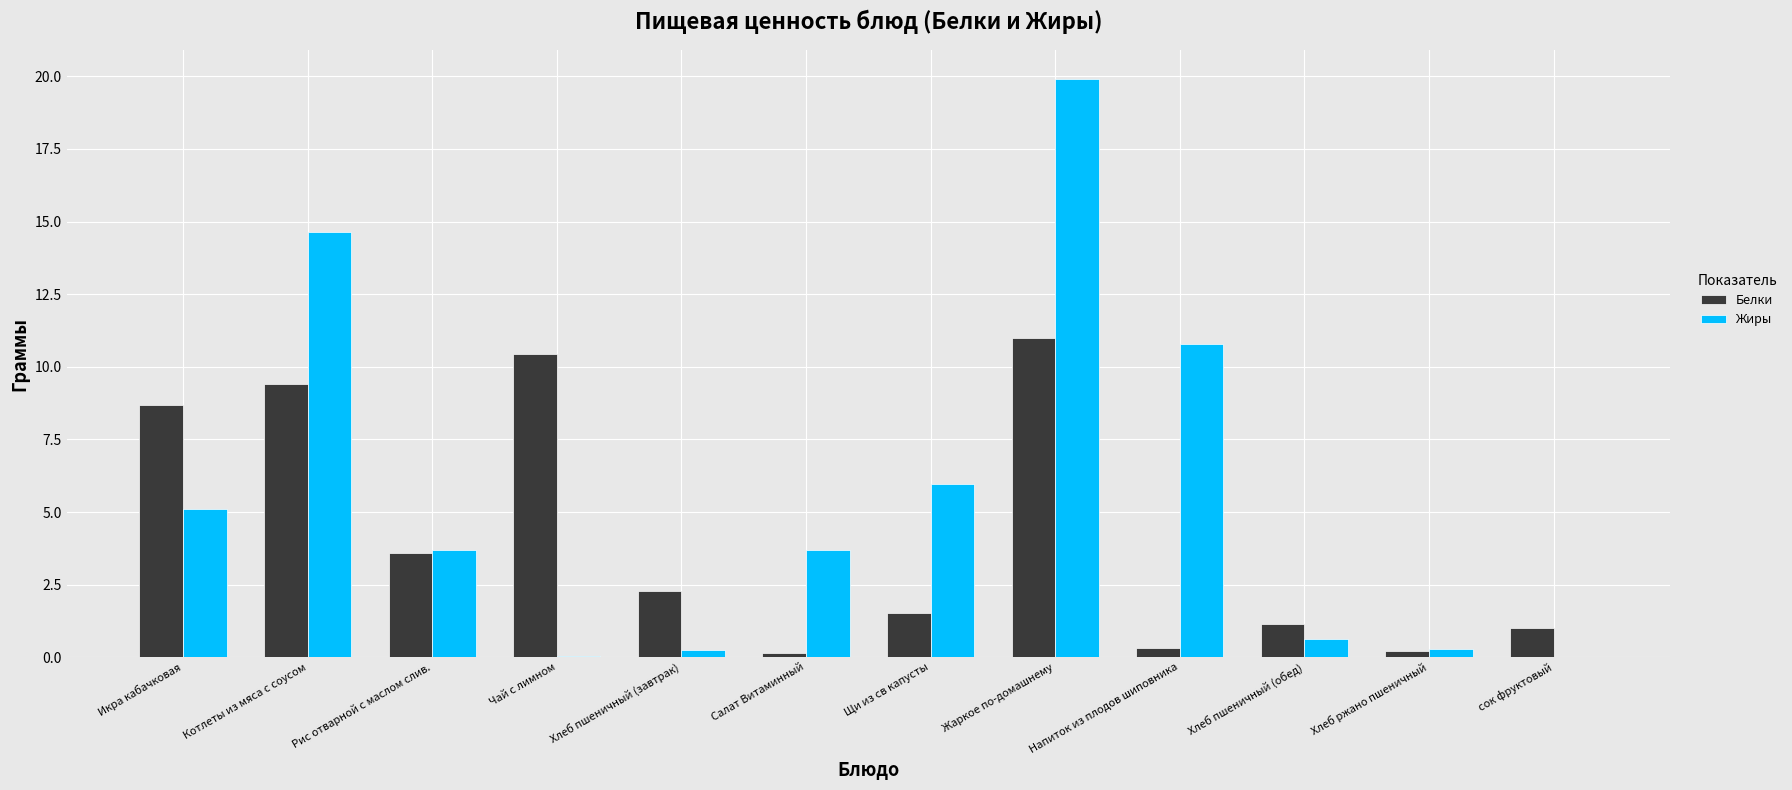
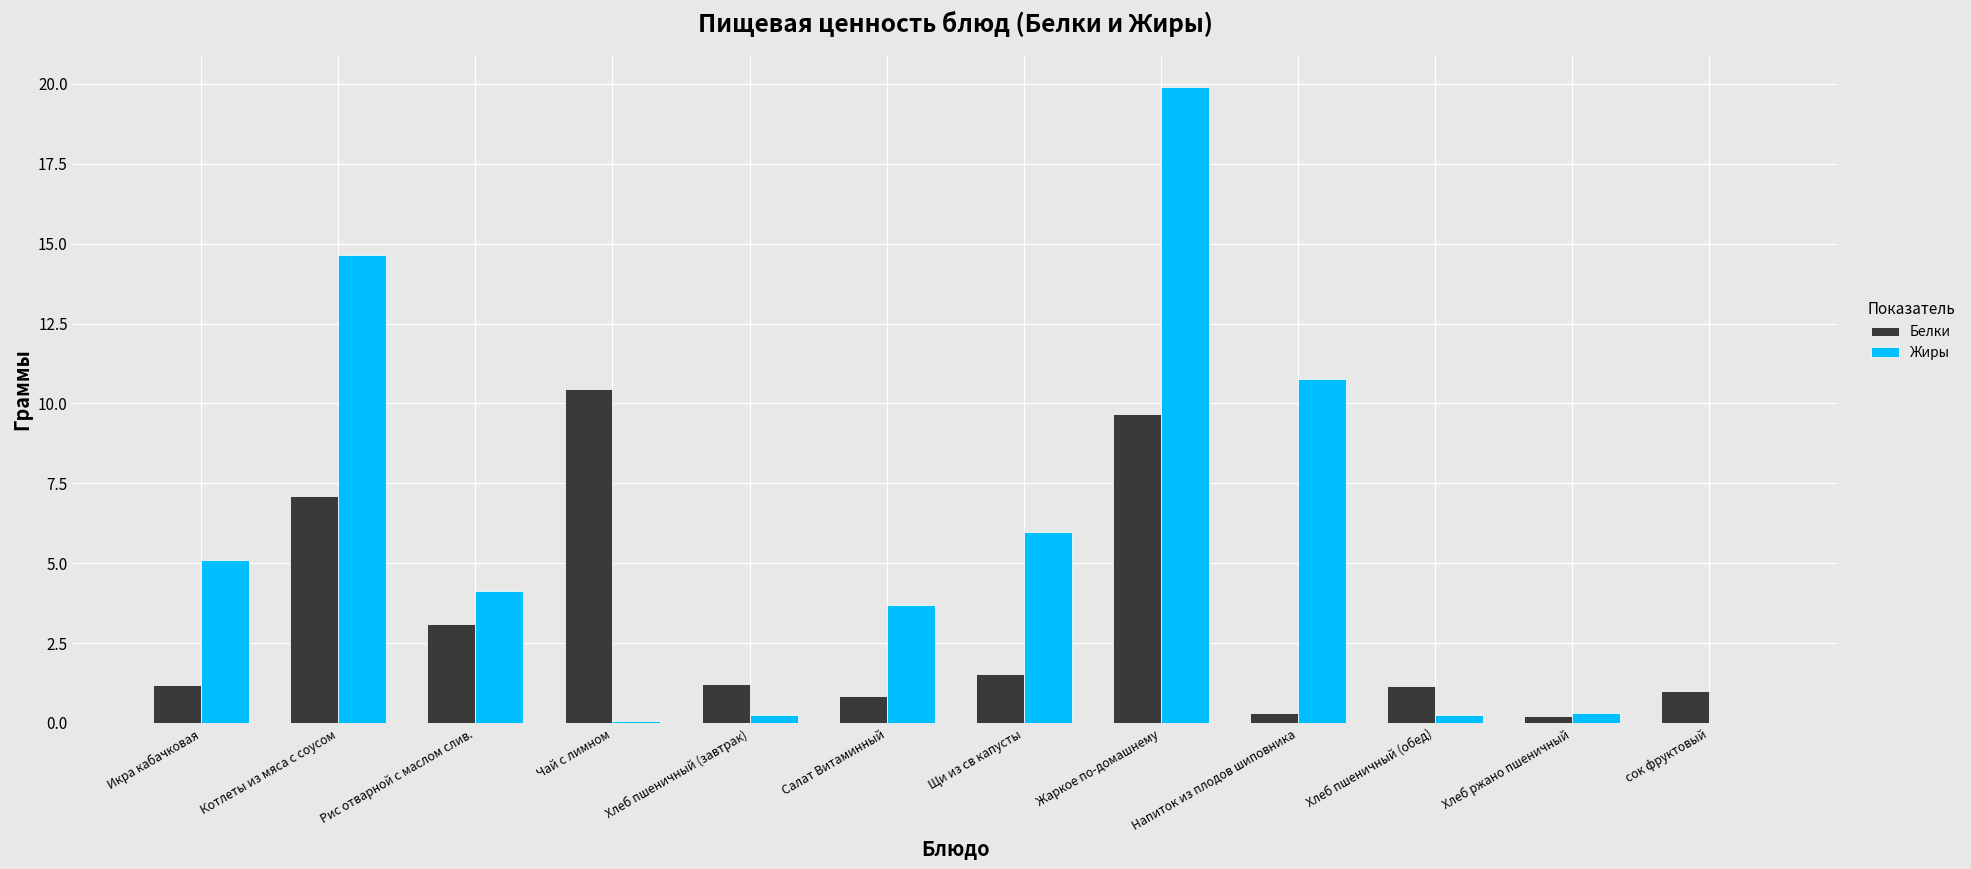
Белки, Икра кабачковая: 8.7 -> 1.2
Белки, Котлеты из мяса с соусом: 9.4 -> 7.1
Белки, Рис отварной с маслом слив.: 3.6 -> 3.1
Жиры, Рис отварной с маслом слив.: 3.7 -> 4.1
Белки, Хлеб пшеничный (завтрак): 2.3 -> 1.2
Белки, Салат Витаминный: 0.1 -> 0.9
Белки, Жаркое по-домашнему: 11.0 -> 9.7
Жиры, Хлеб пшеничный (обед): 0.6 -> 0.2
